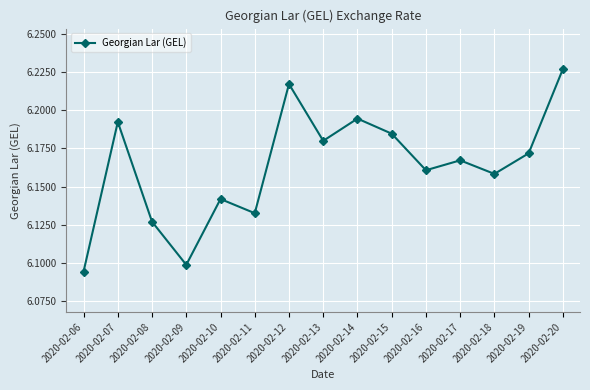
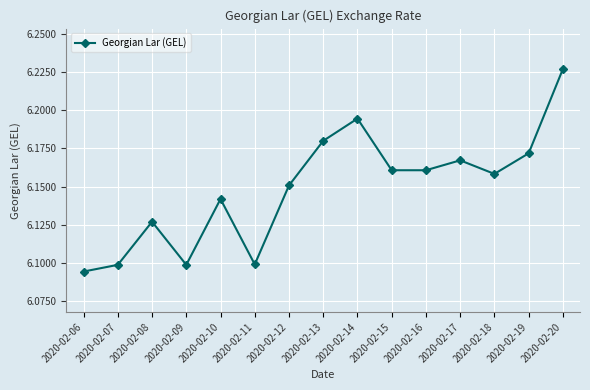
2020-02-07: 6.192 -> 6.099
2020-02-11: 6.133 -> 6.099
2020-02-12: 6.217 -> 6.151
2020-02-15: 6.185 -> 6.161
